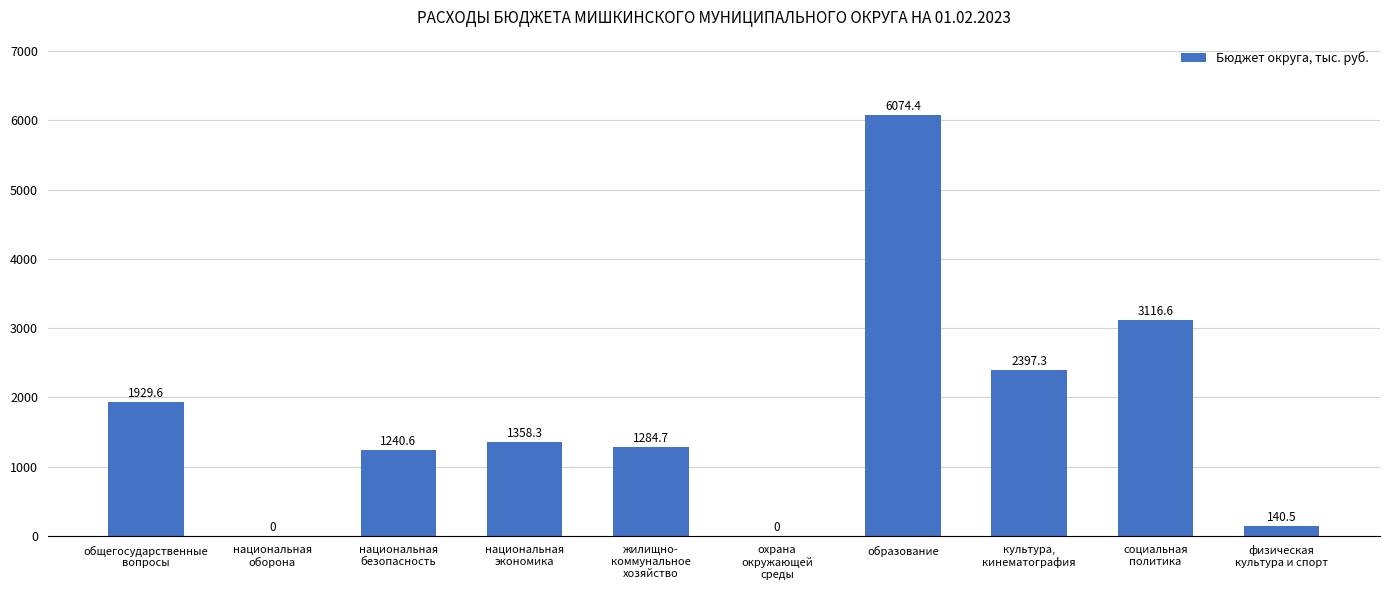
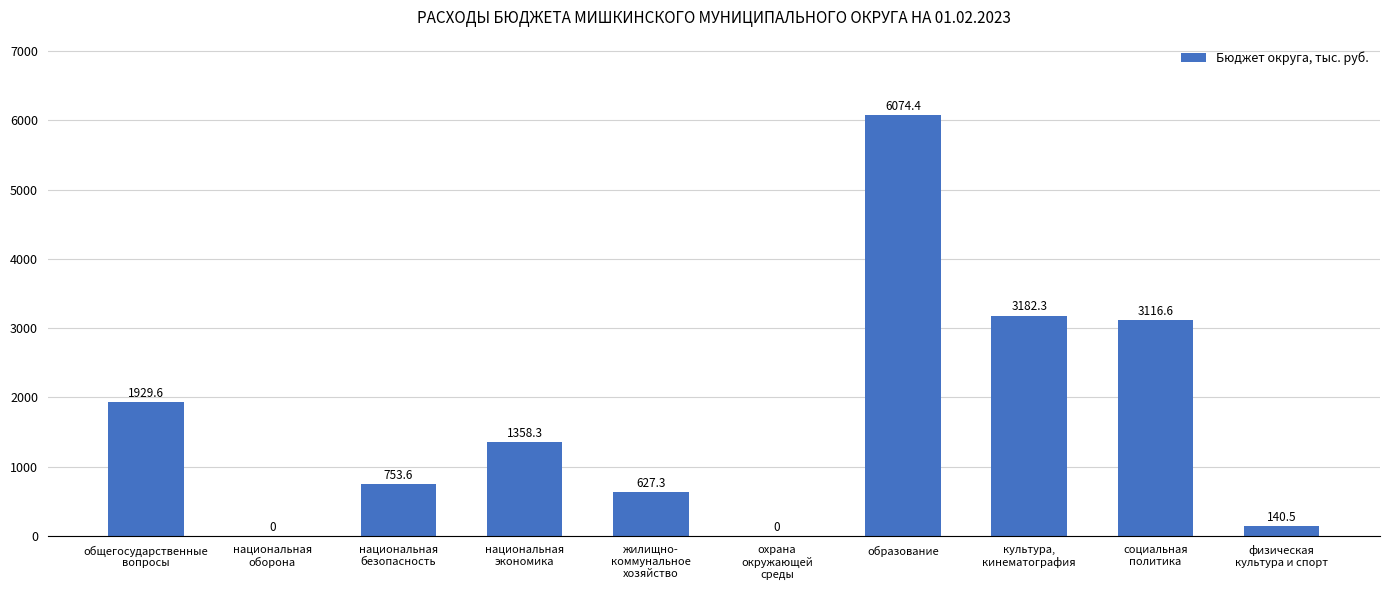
национальная безопасность: 1240.6 -> 753.6
жилищно- коммунальное хозяйство: 1284.7 -> 627.3
культура, кинематография: 2397.3 -> 3182.3
